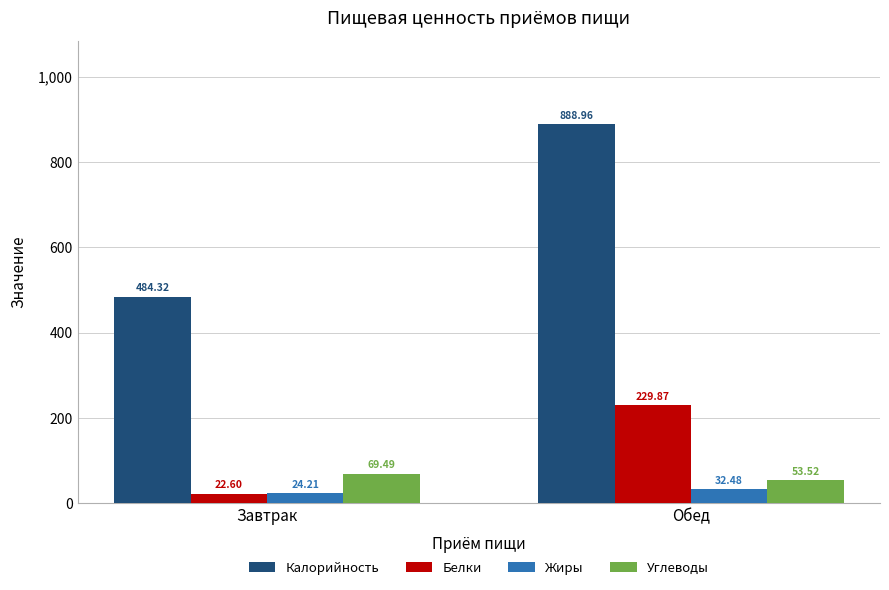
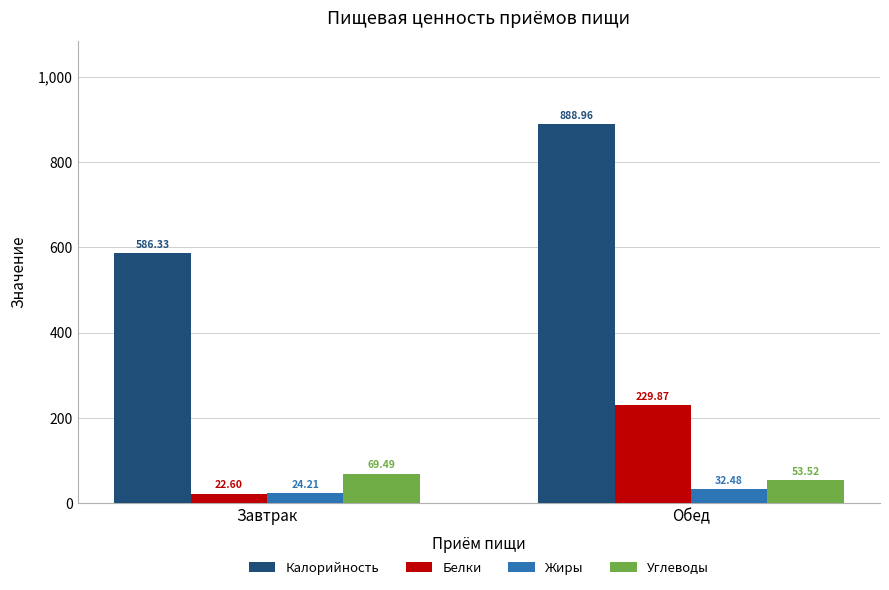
Калорийность, Завтрак: 484.32 -> 586.33
